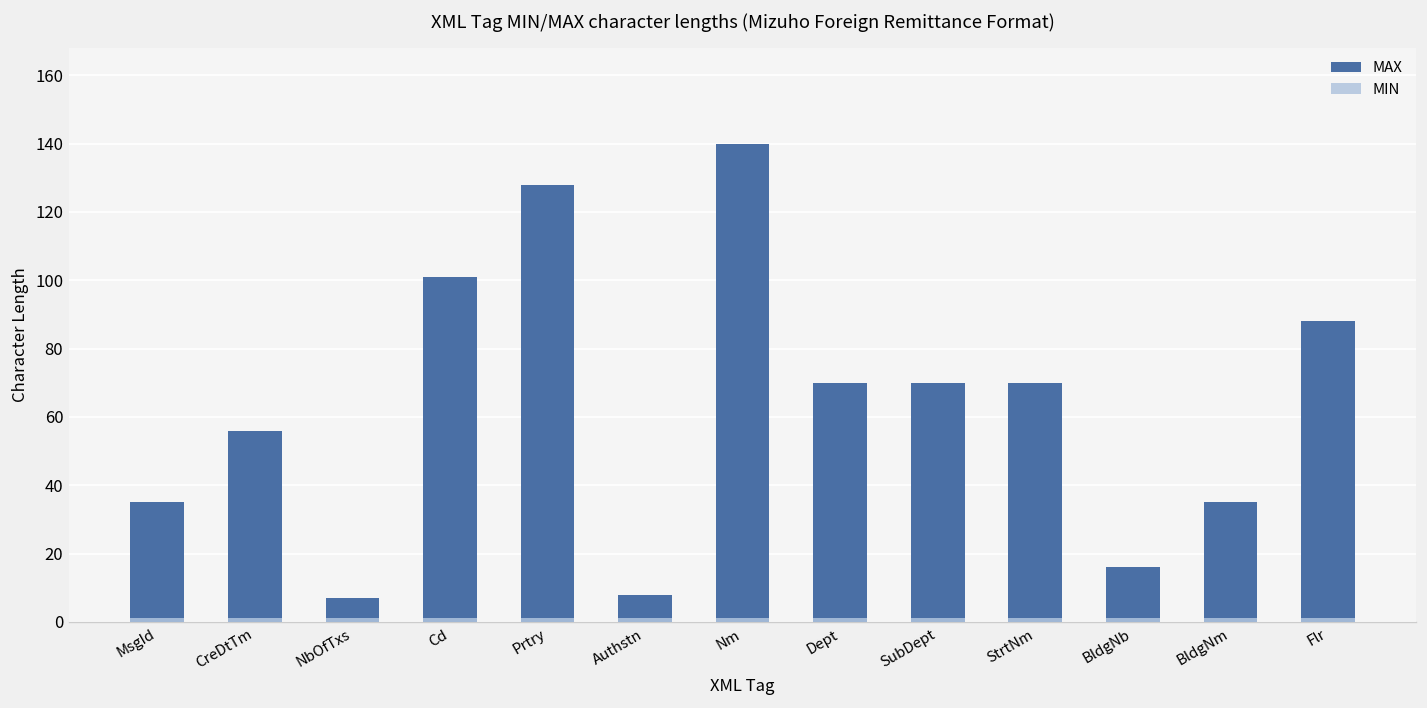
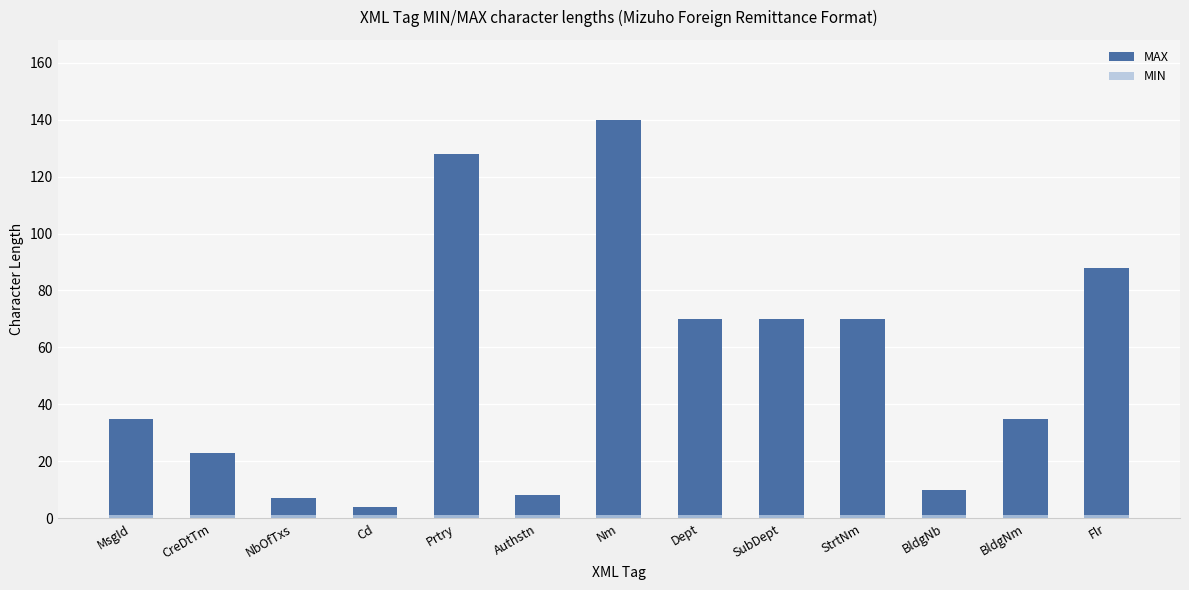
MAX, CreDtTm: 56 -> 23
MAX, Cd: 101 -> 4
MAX, BldgNb: 16 -> 10
